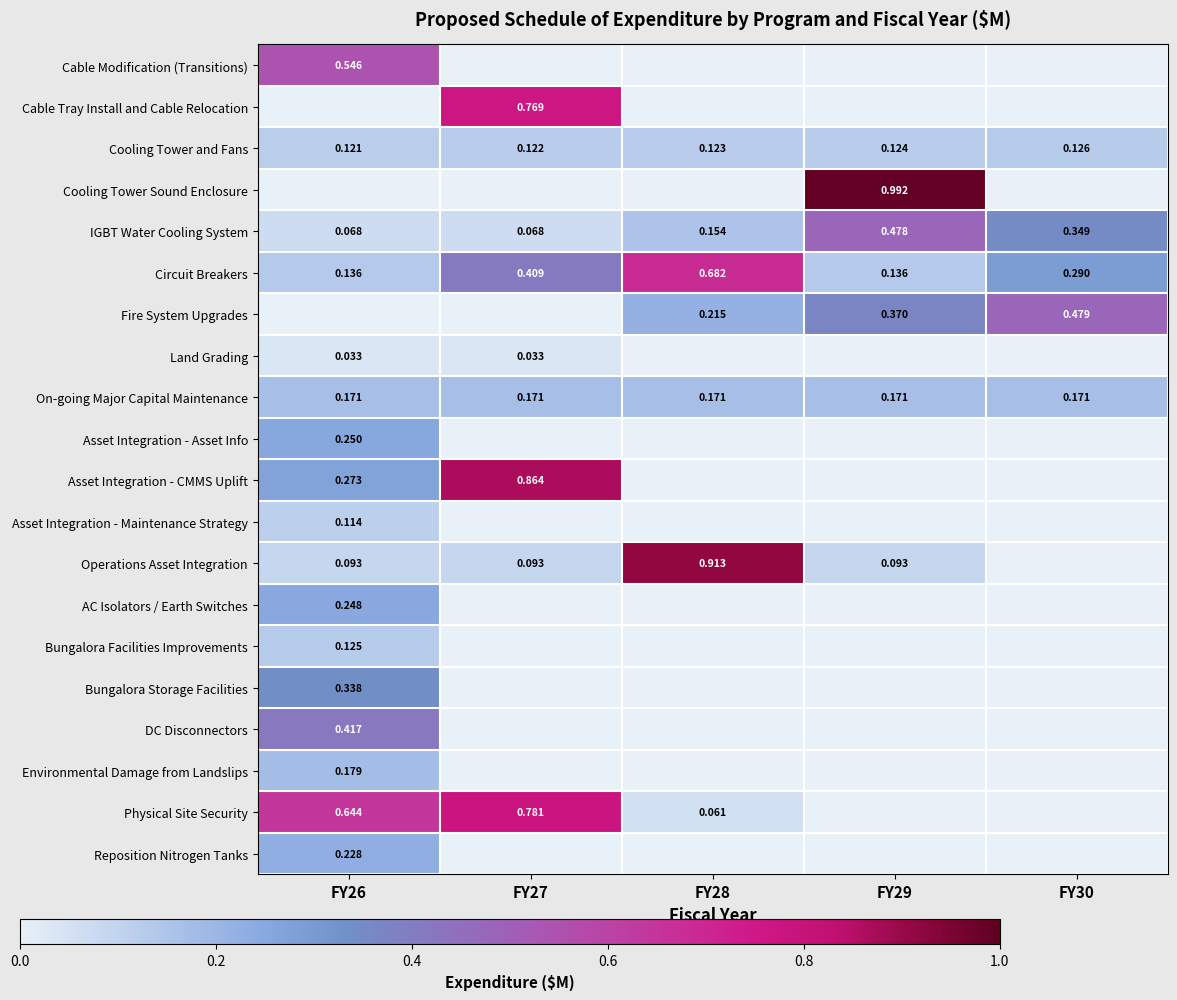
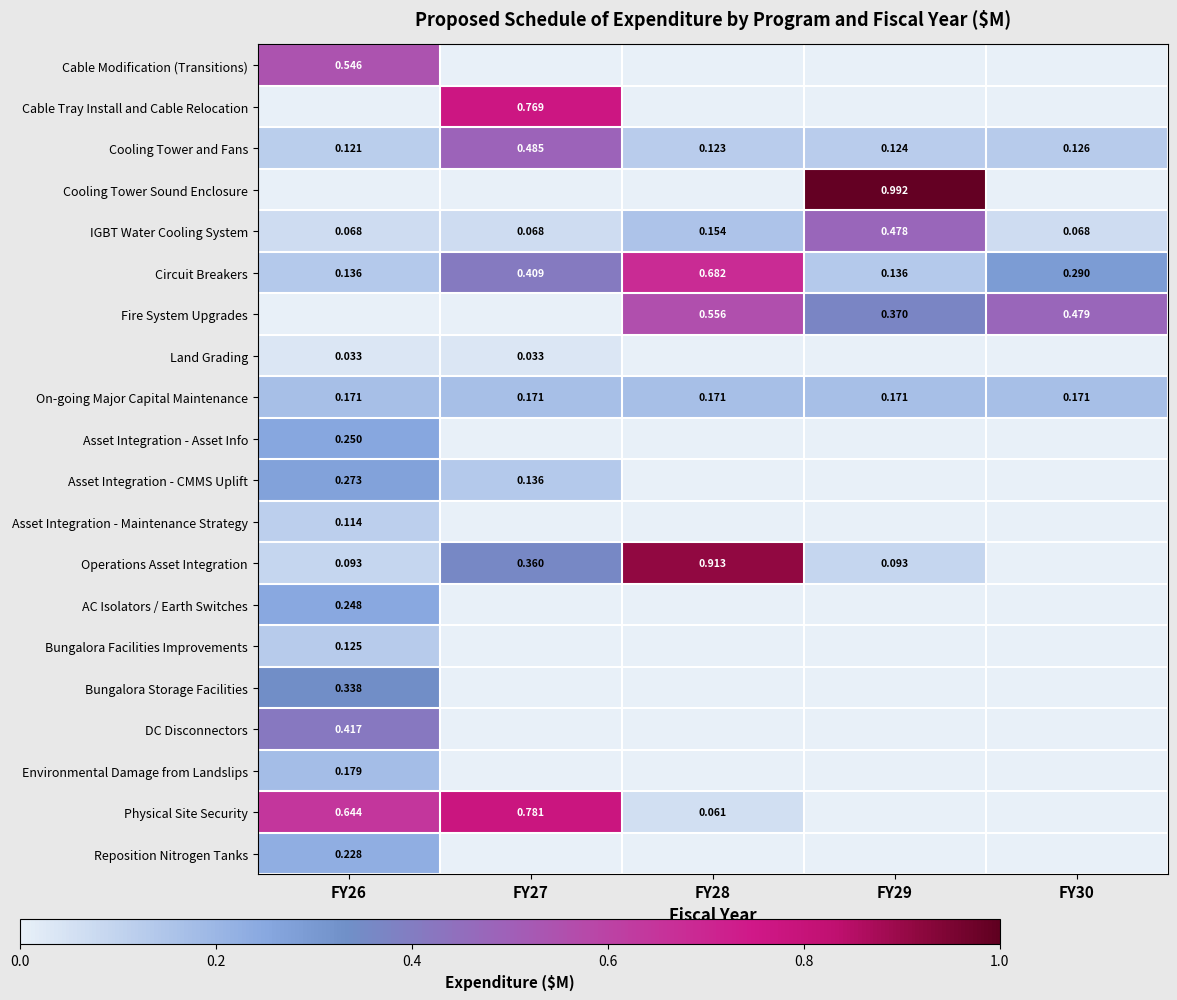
Cooling Tower and Fans, FY27: 0.122 -> 0.485
IGBT Water Cooling System, FY30: 0.349 -> 0.068
Fire System Upgrades, FY28: 0.215 -> 0.556
Asset Integration - CMMS Uplift, FY27: 0.864 -> 0.136
Operations Asset Integration, FY27: 0.093 -> 0.360
